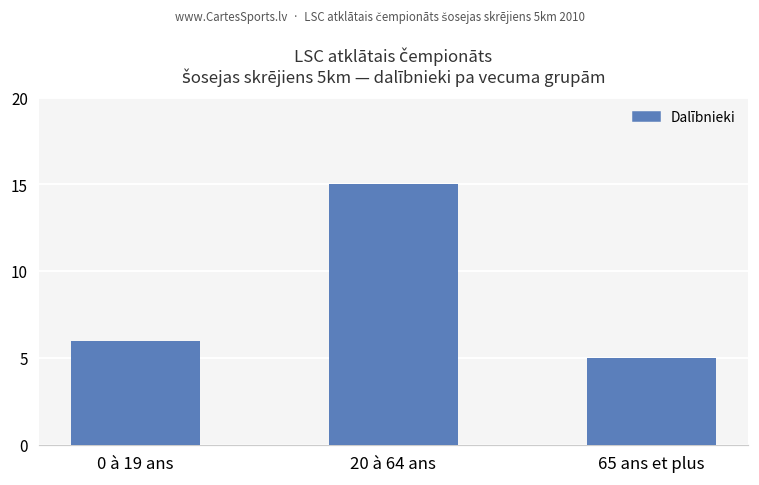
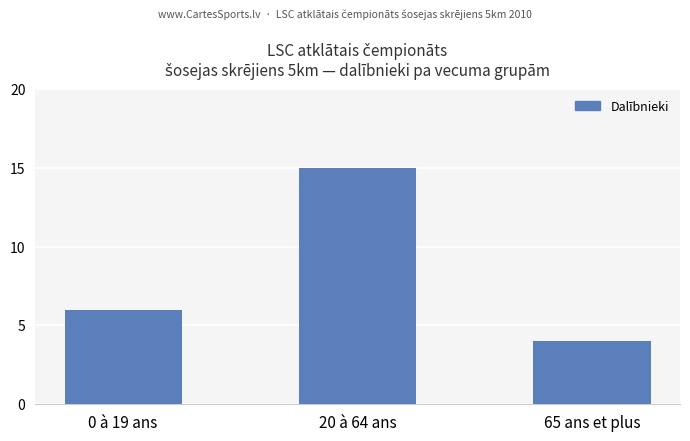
65 ans et plus: 5 -> 4
